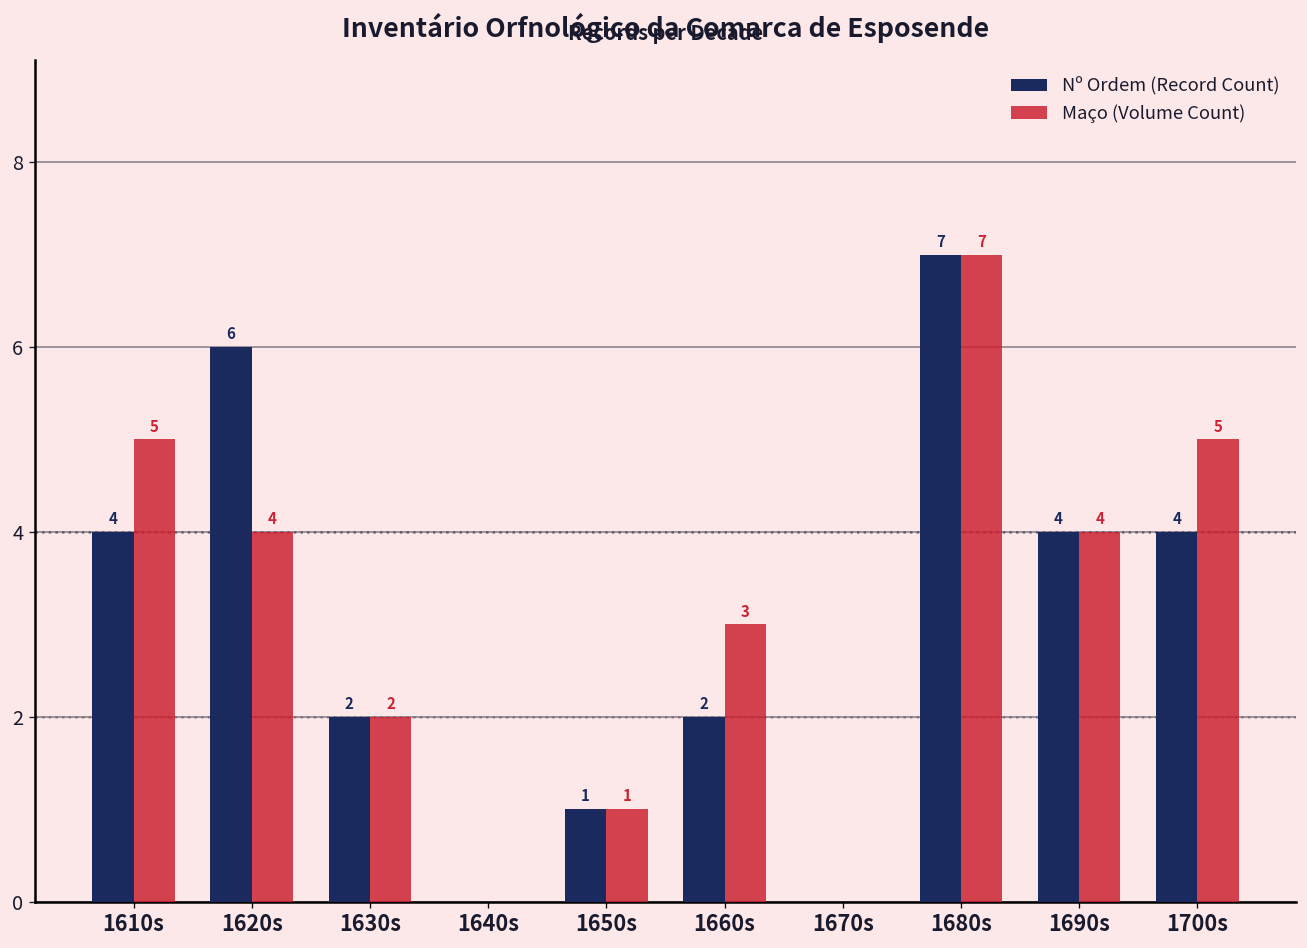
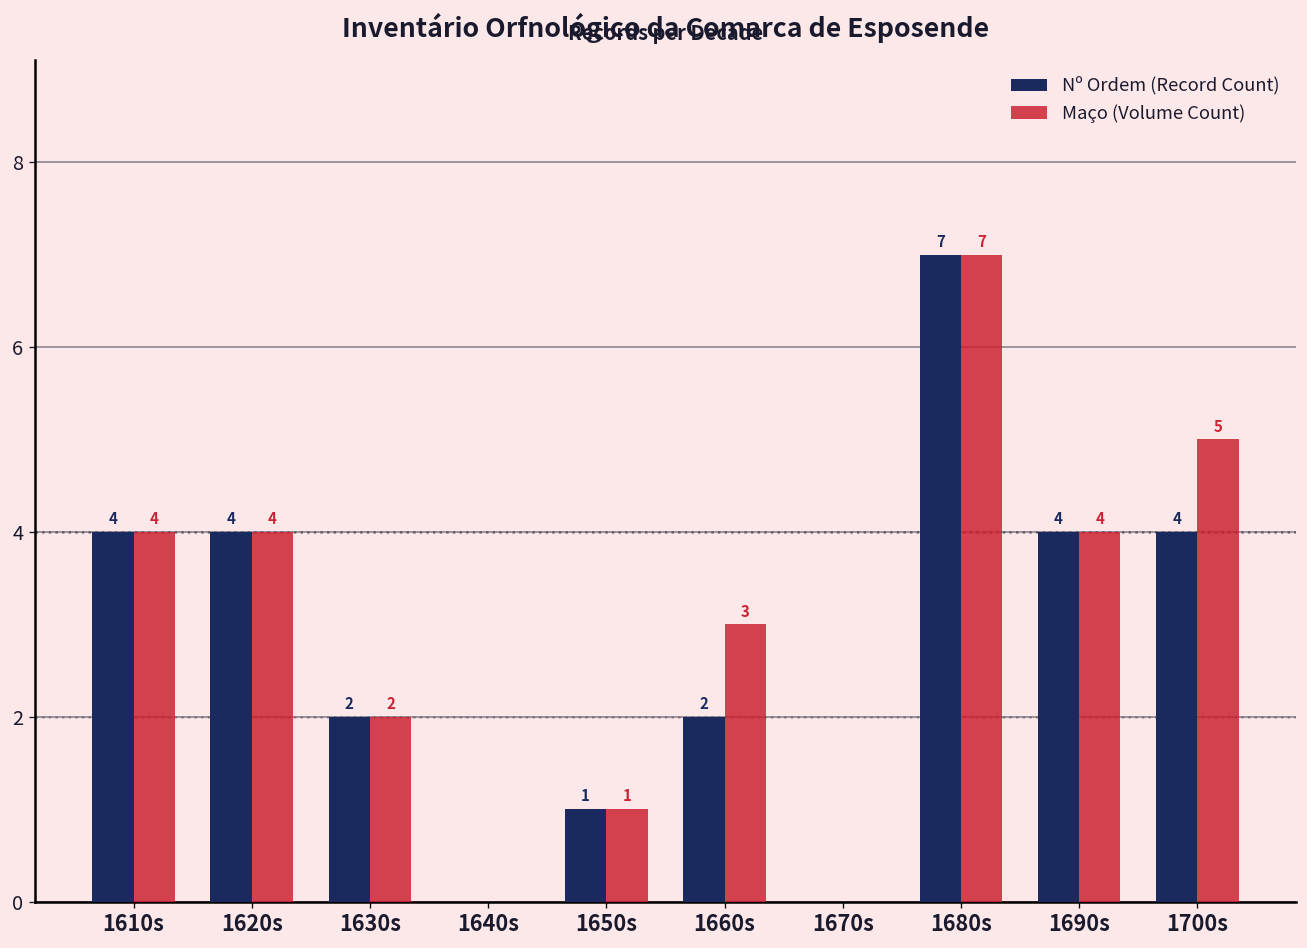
Maço (Volume Count), 1610s: 5 -> 4
Nº Ordem (Record Count), 1620s: 6 -> 4
